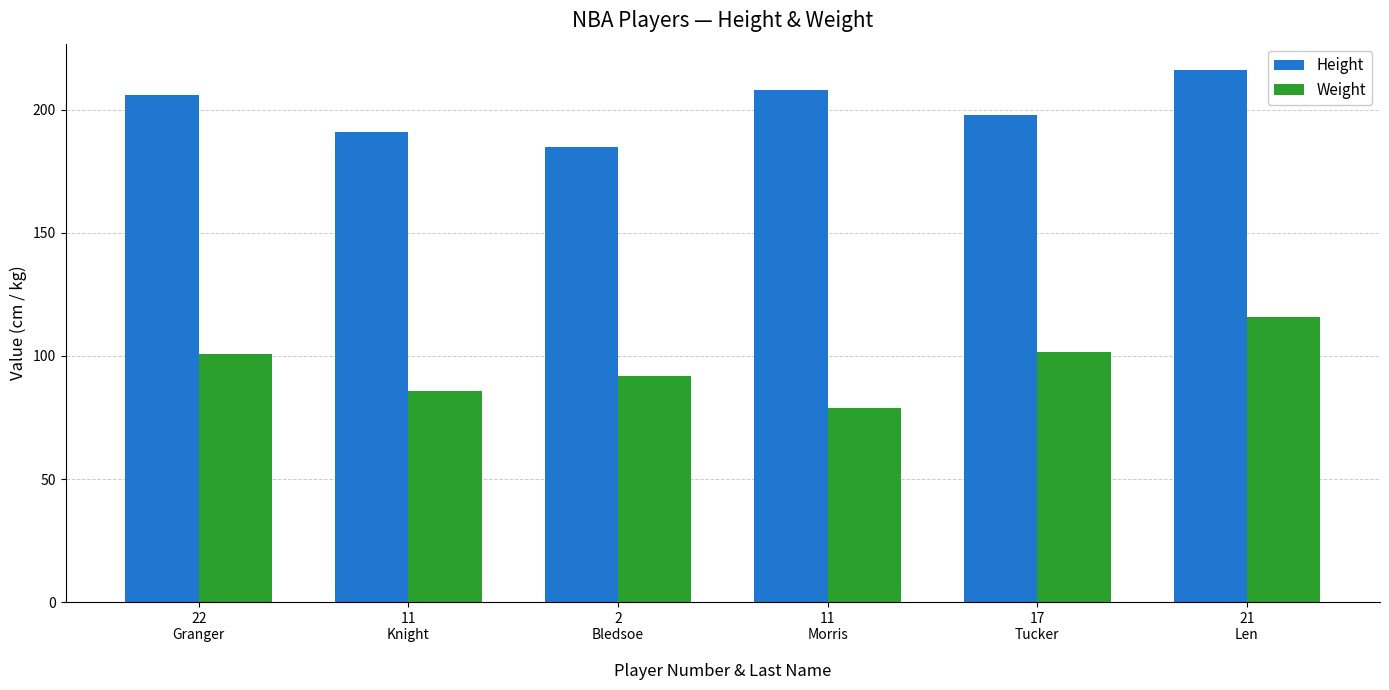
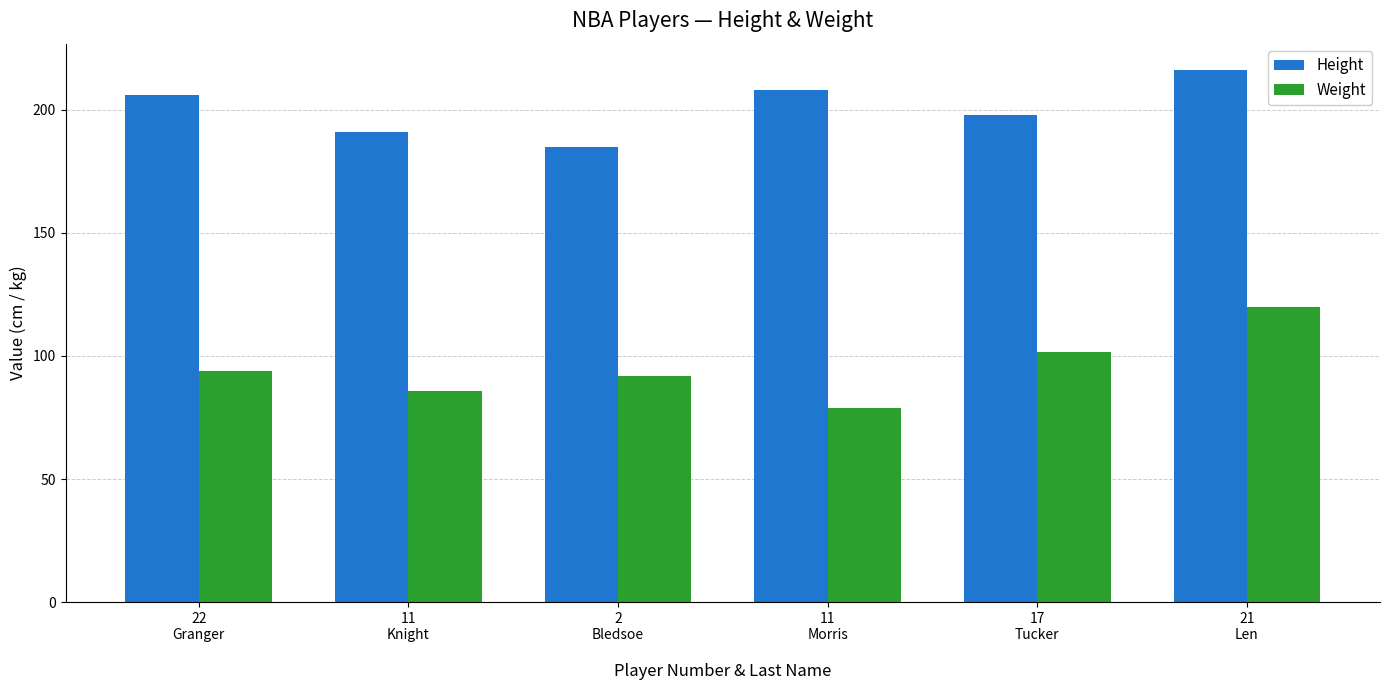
Weight, 22 Granger: 101 -> 94
Weight, 21 Len: 116 -> 120
